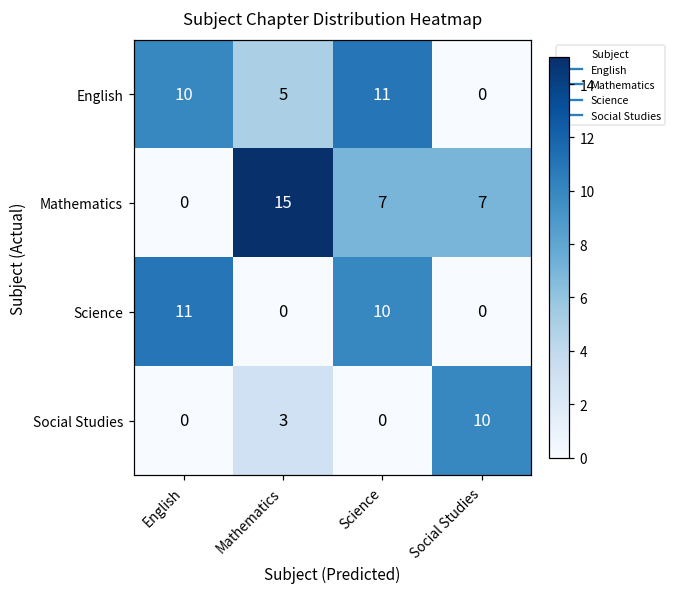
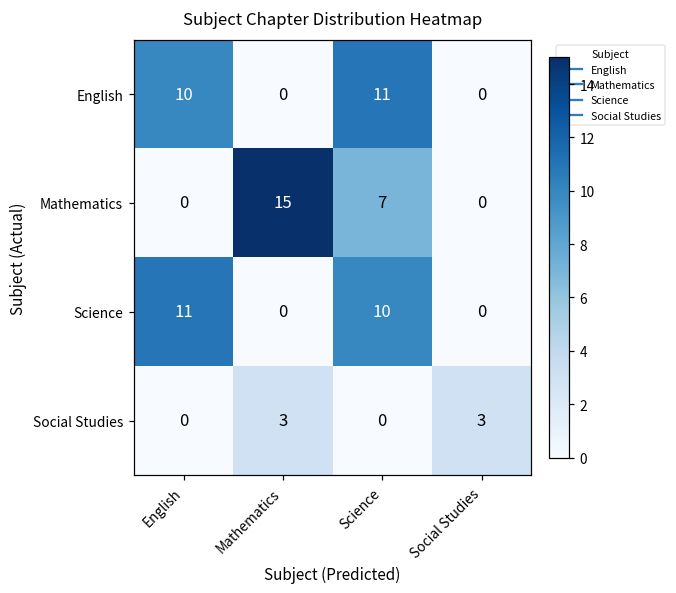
English, Mathematics: 5 -> 0
Mathematics, Social Studies: 7 -> 0
Social Studies, Social Studies: 10 -> 3
